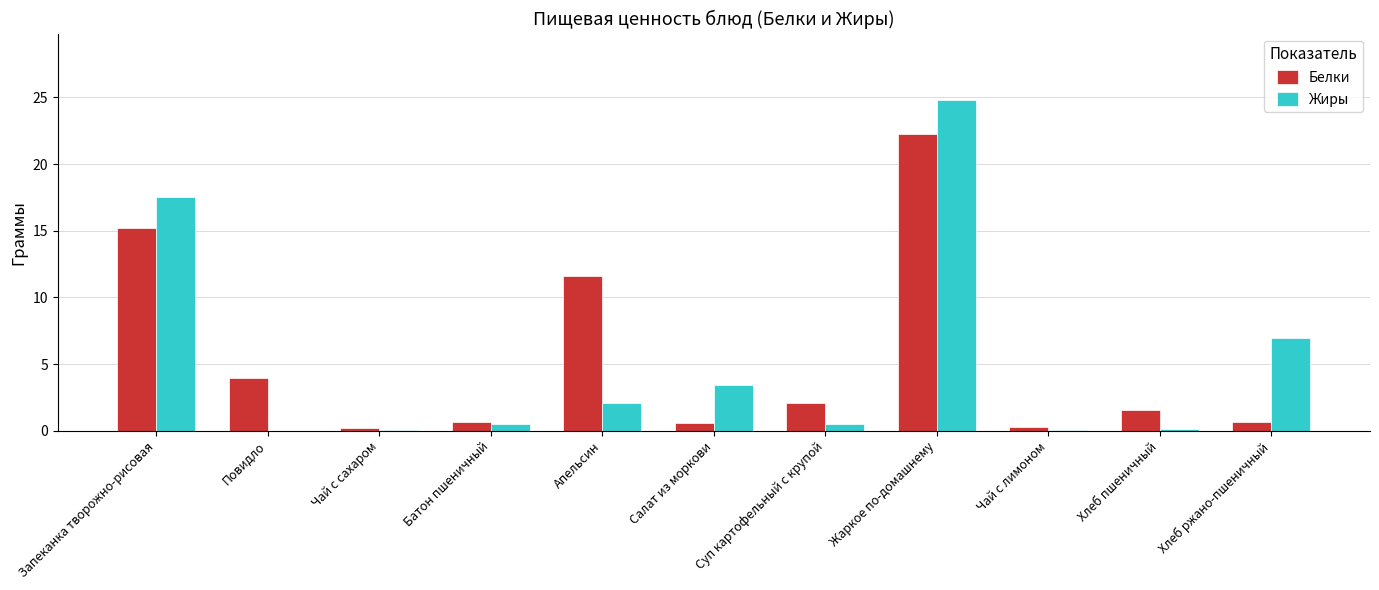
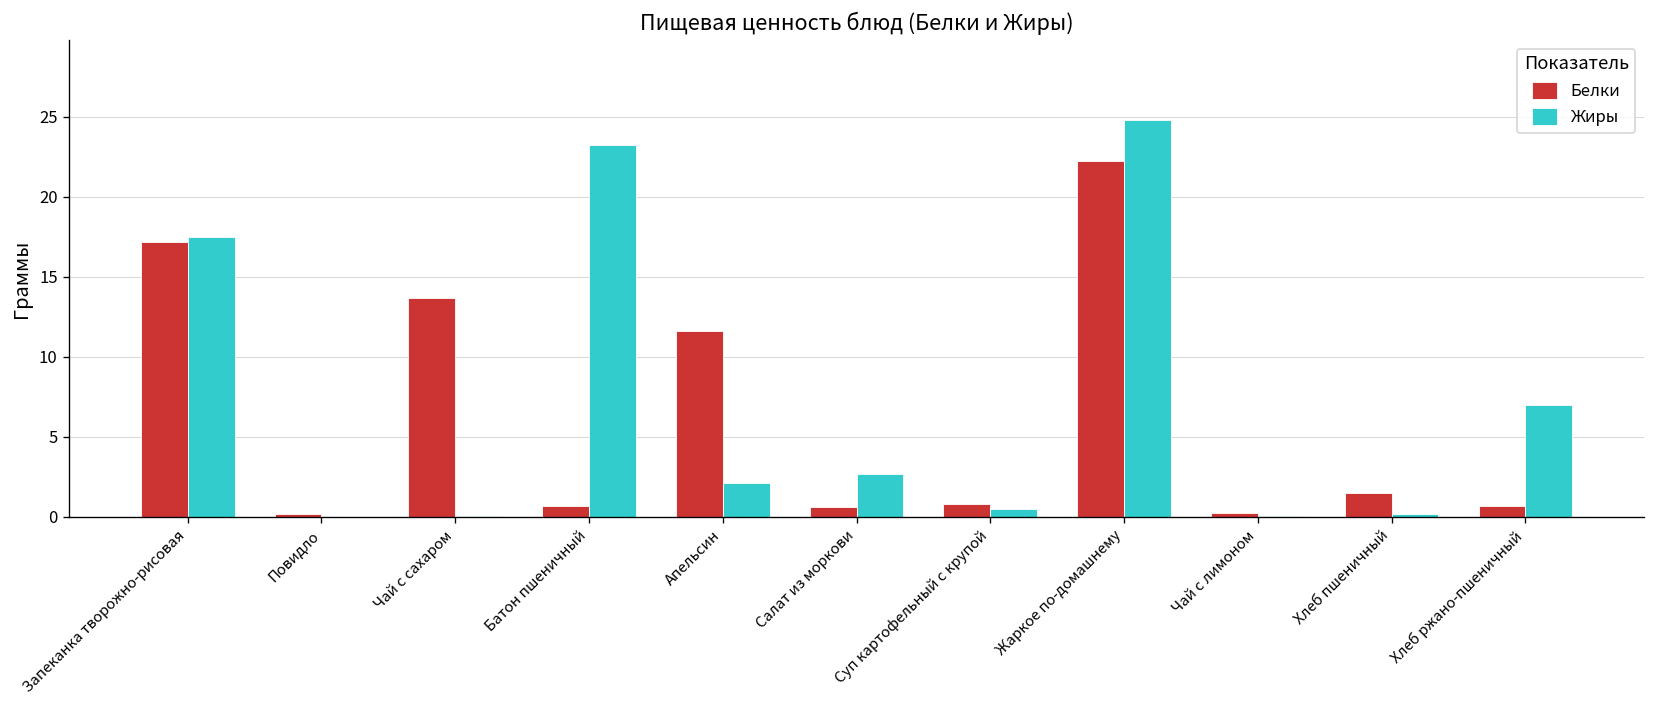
Белки, Запеканка творожно-рисовая: 15.2 -> 17.2
Белки, Повидло: 4.0 -> 0.2
Белки, Чай с сахаром: 0.2 -> 13.7
Жиры, Батон пшеничный: 0.5 -> 23.3
Жиры, Салат из моркови: 3.4 -> 2.7
Белки, Суп картофельный с крупой: 2.1 -> 0.8
